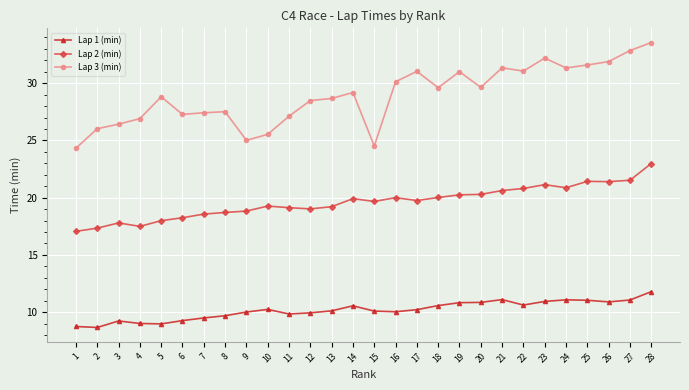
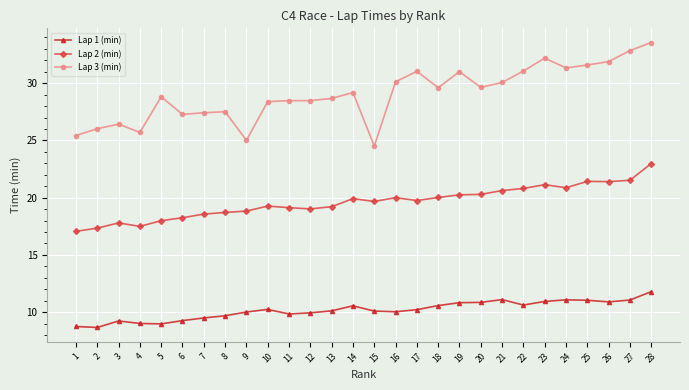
Lap 3 (min), 1: 24.3 -> 25.4
Lap 3 (min), 4: 26.9 -> 25.7
Lap 3 (min), 10: 25.5 -> 28.4
Lap 3 (min), 11: 27.1 -> 28.5
Lap 3 (min), 21: 31.3 -> 30.1
